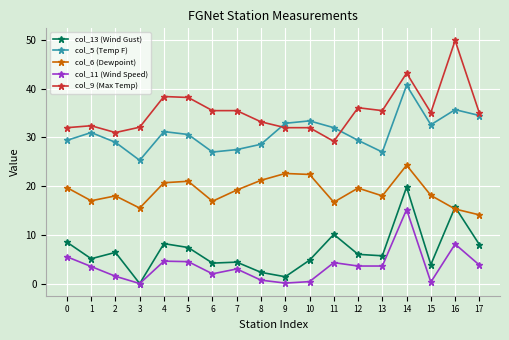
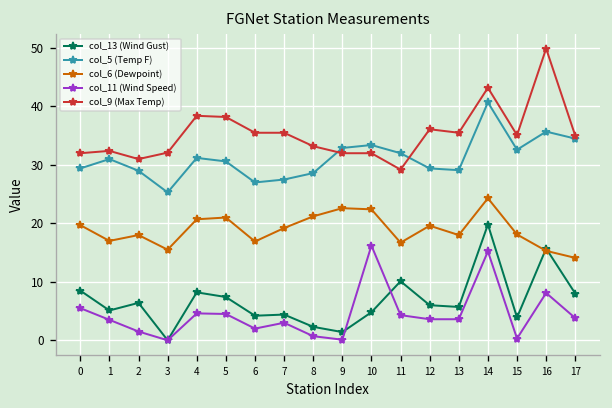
col_11 (Wind Speed), 10: 0 -> 16
col_5 (Temp F), 13: 27 -> 29
